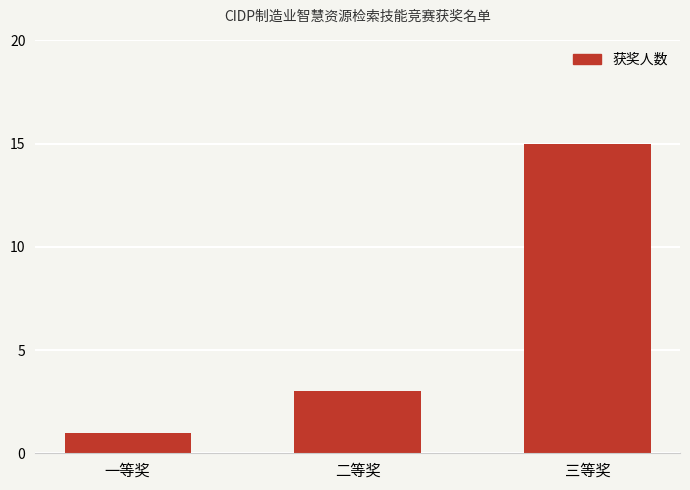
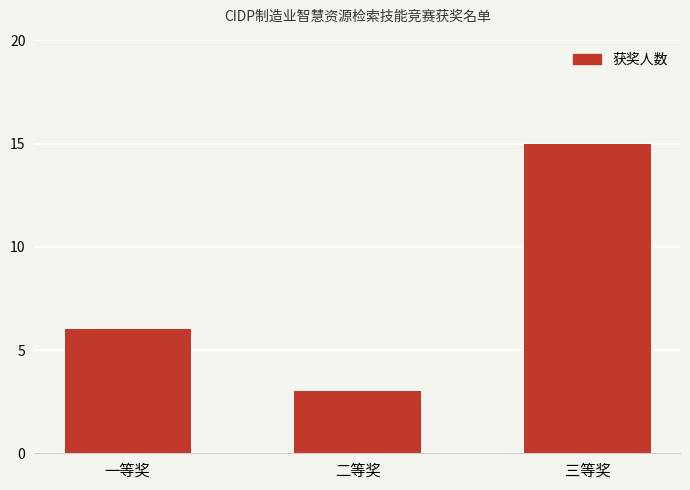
一等奖: 1 -> 6
